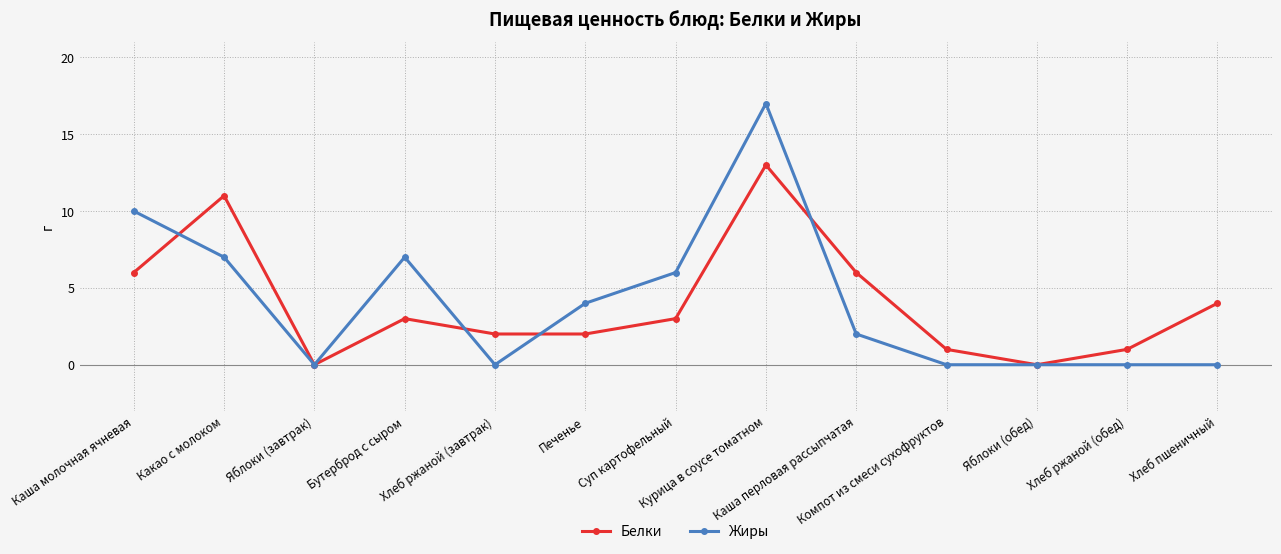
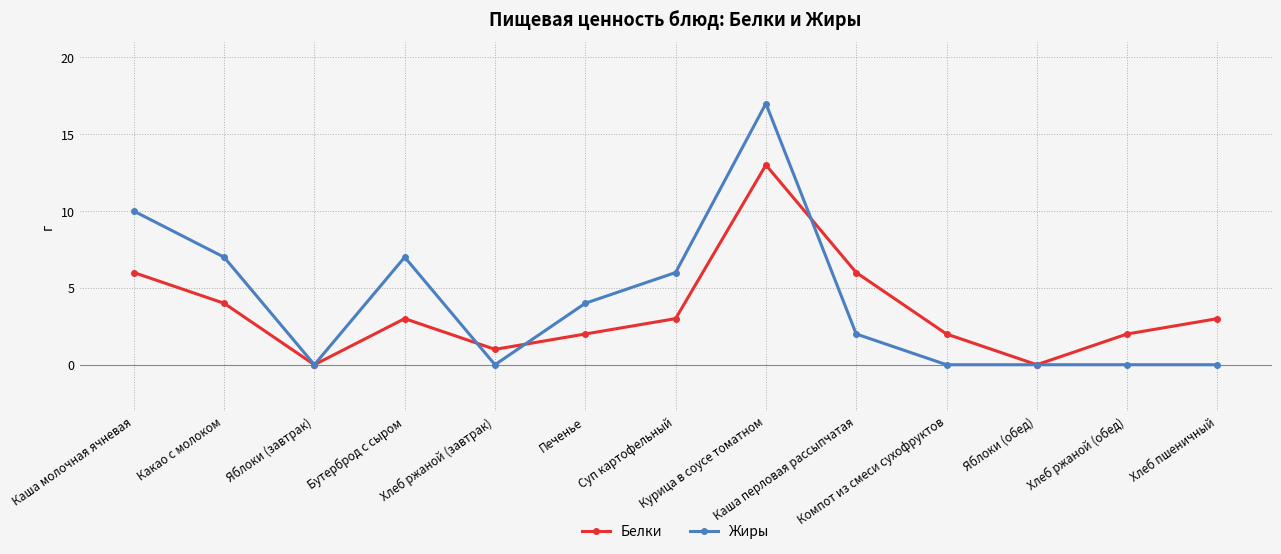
Белки, Какао с молоком: 11 -> 4
Белки, Хлеб ржаной (завтрак): 2 -> 1
Белки, Компот из смеси сухофруктов: 1 -> 2
Белки, Хлеб ржаной (обед): 1 -> 2
Белки, Хлеб пшеничный: 4 -> 3
